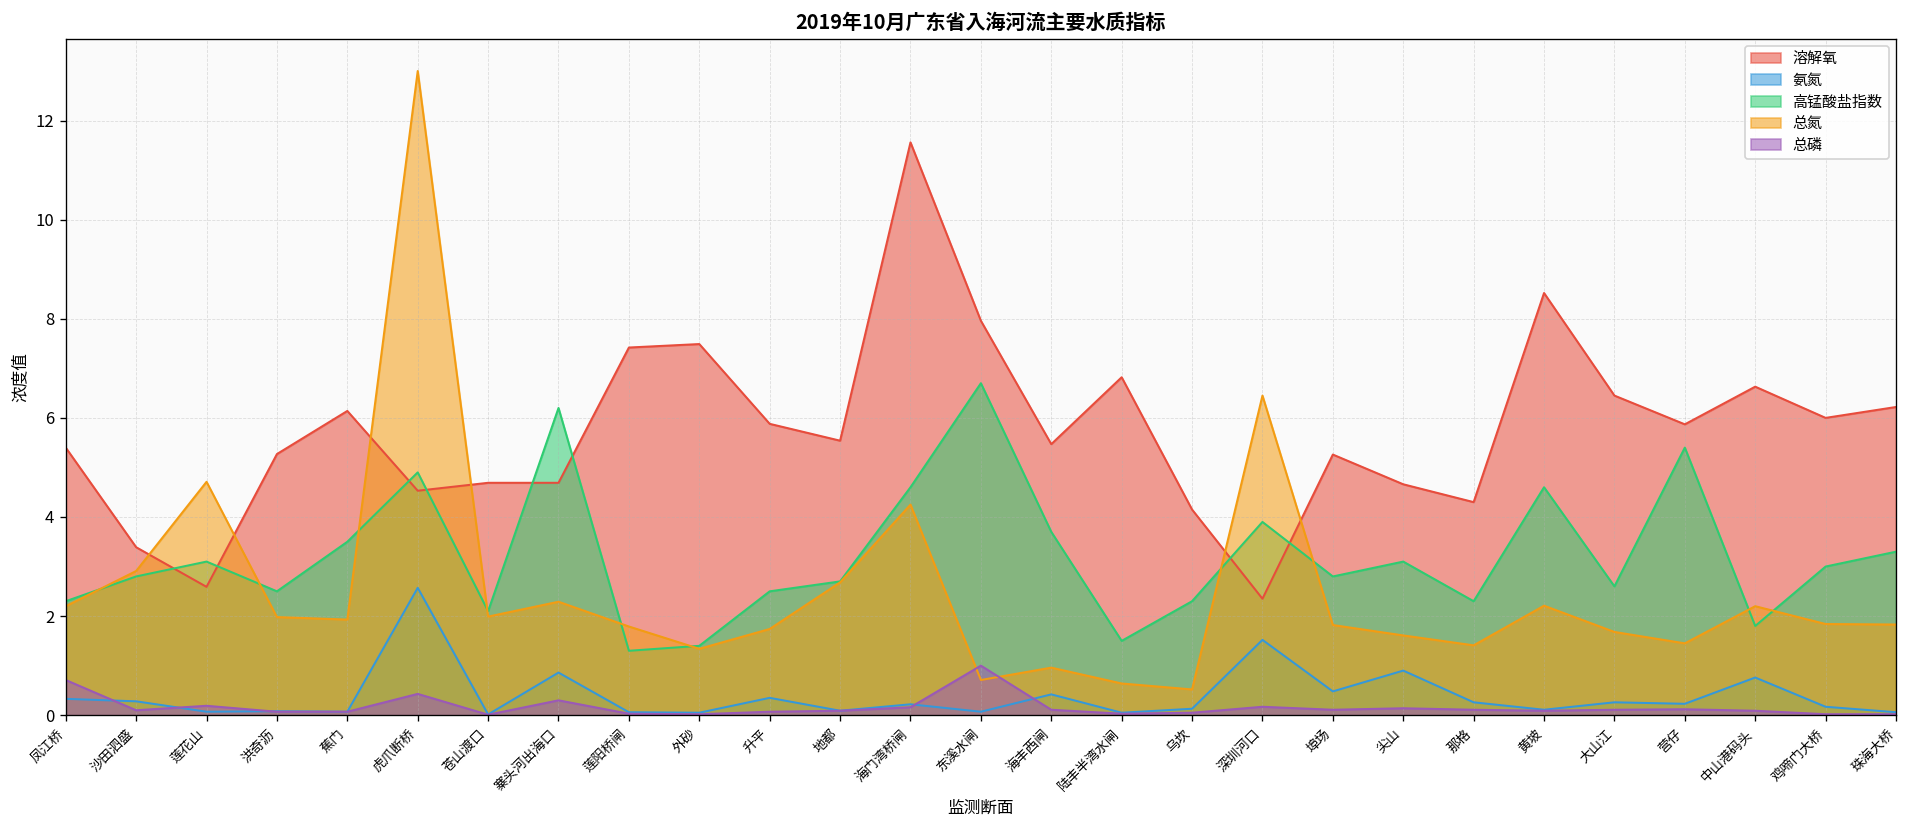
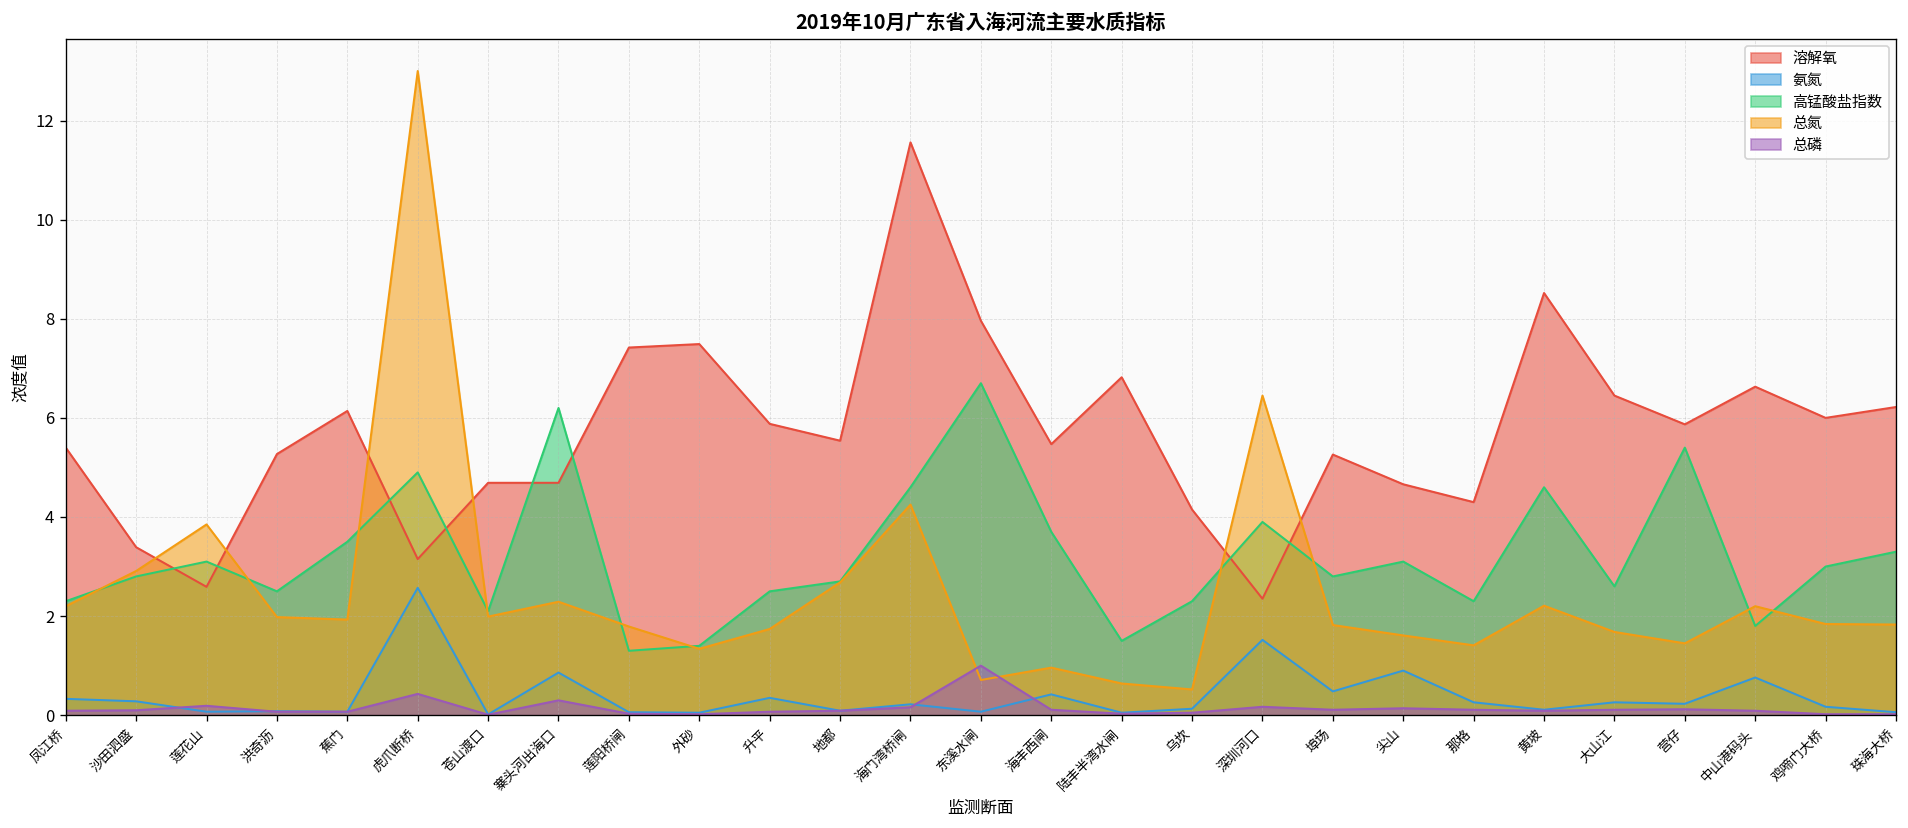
总磷, 凤江桥: 0.7 -> 0.1
总氮, 莲花山: 4.7 -> 3.9
溶解氧, 虎爪断桥: 4.5 -> 3.2
